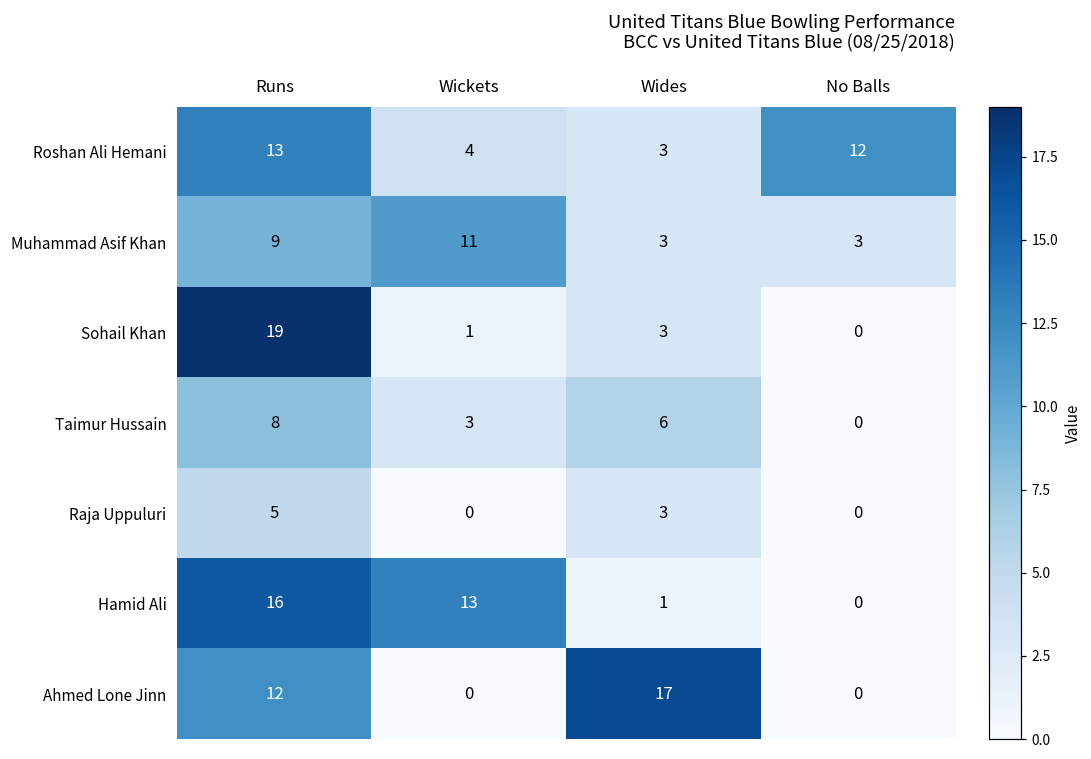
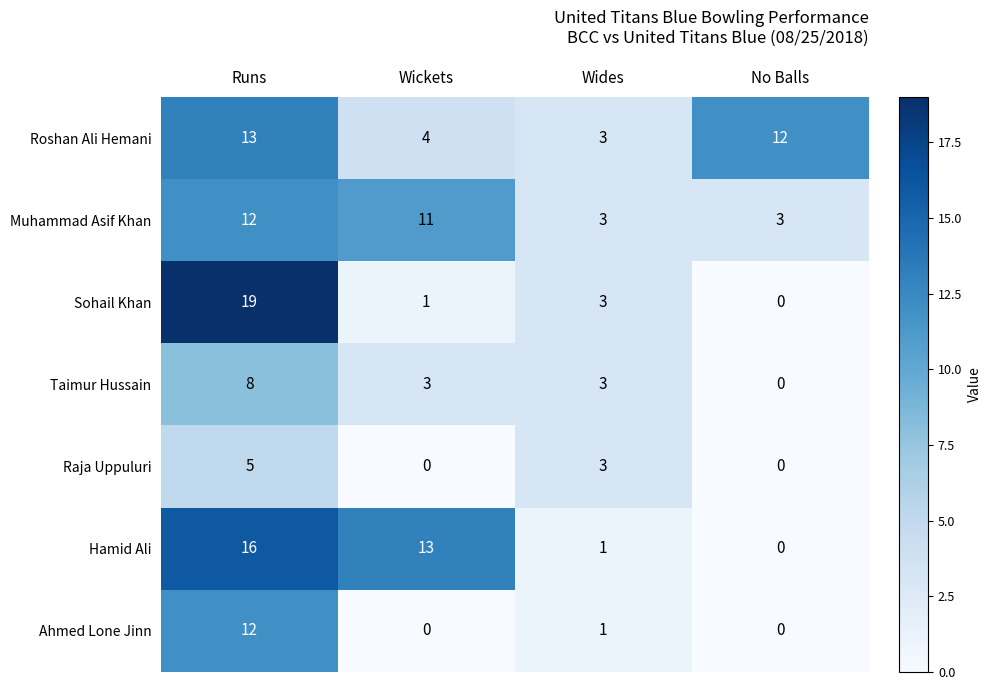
Muhammad Asif Khan, Runs: 9 -> 12
Taimur Hussain, Wides: 6 -> 3
Ahmed Lone Jinn, Wides: 17 -> 1
